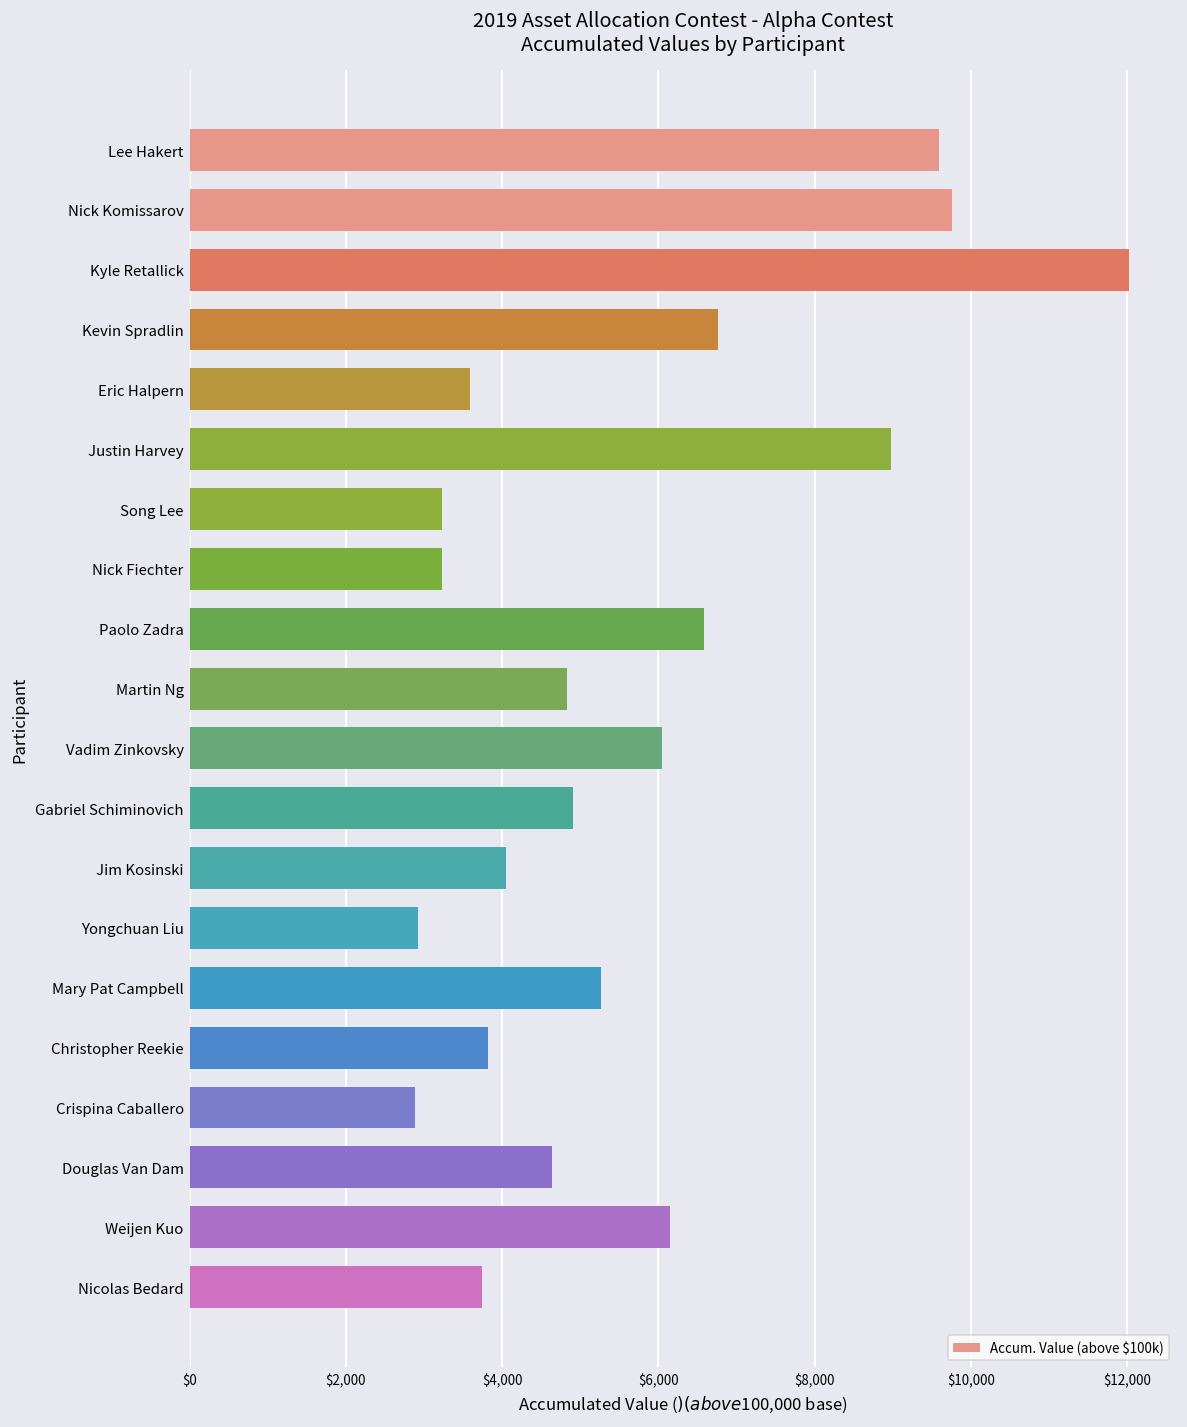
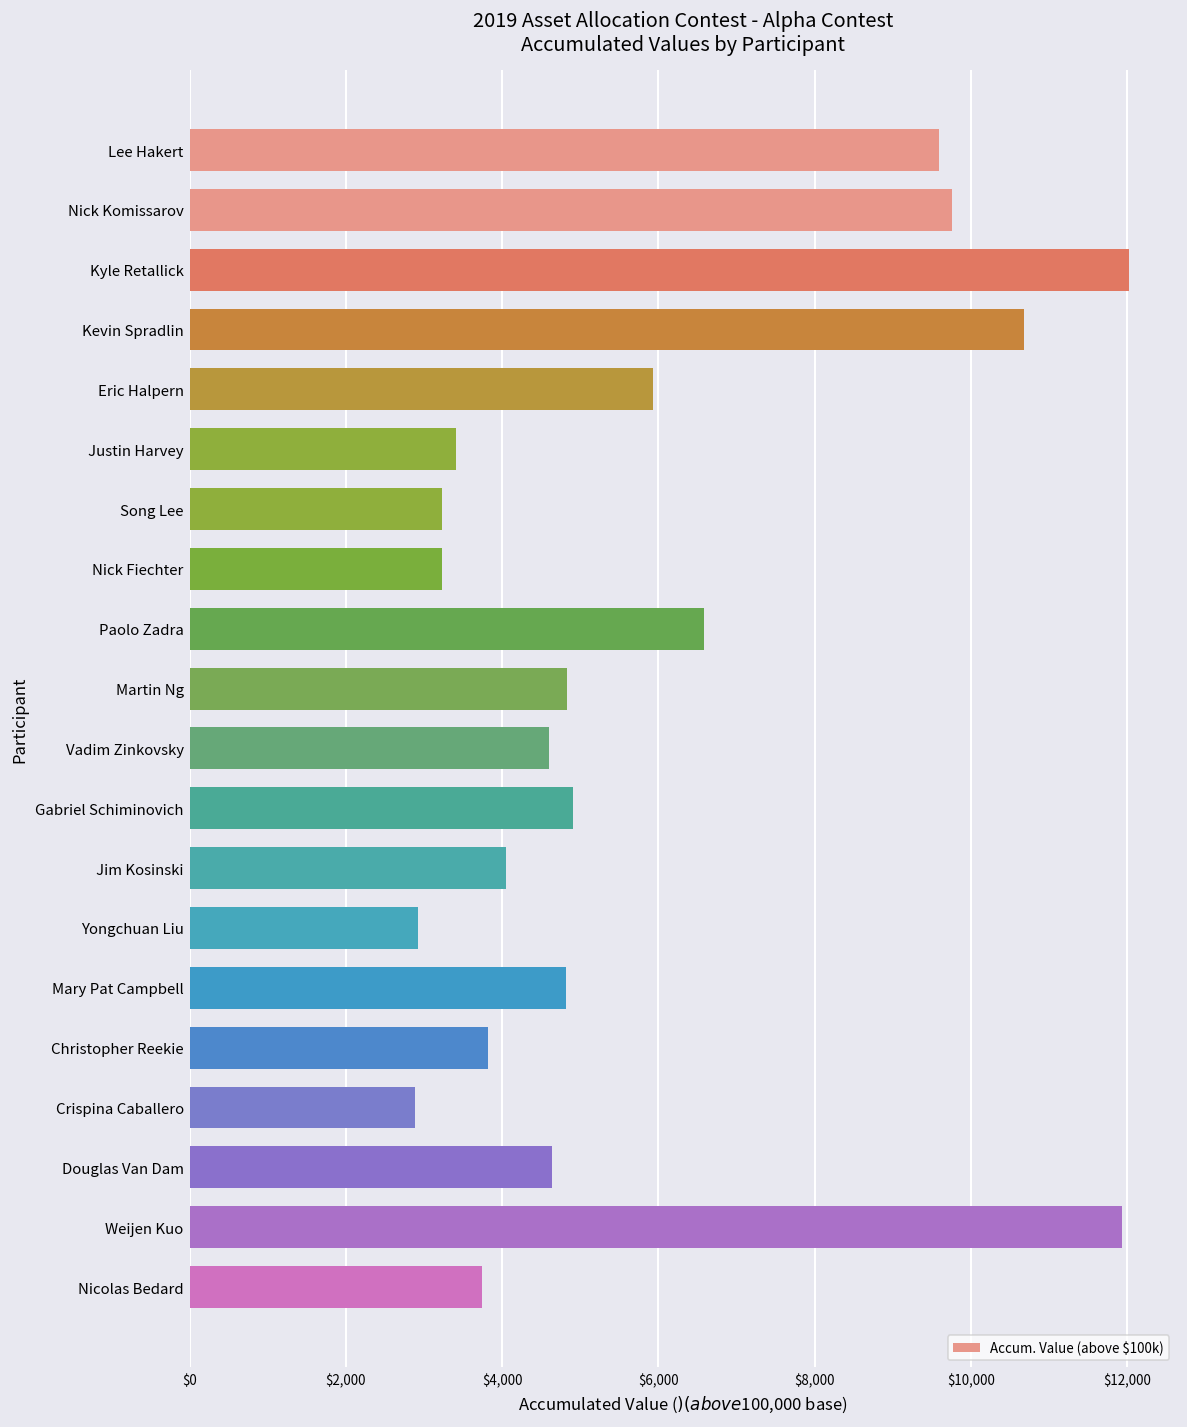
Kevin Spradlin: $6,800 -> $10,700
Eric Halpern: $3,600 -> $5,900
Justin Harvey: $9,000 -> $3,400
Vadim Zinkovsky: $6,000 -> $4,600
Mary Pat Campbell: $5,300 -> $4,800
Weijen Kuo: $6,100 -> $11,900
